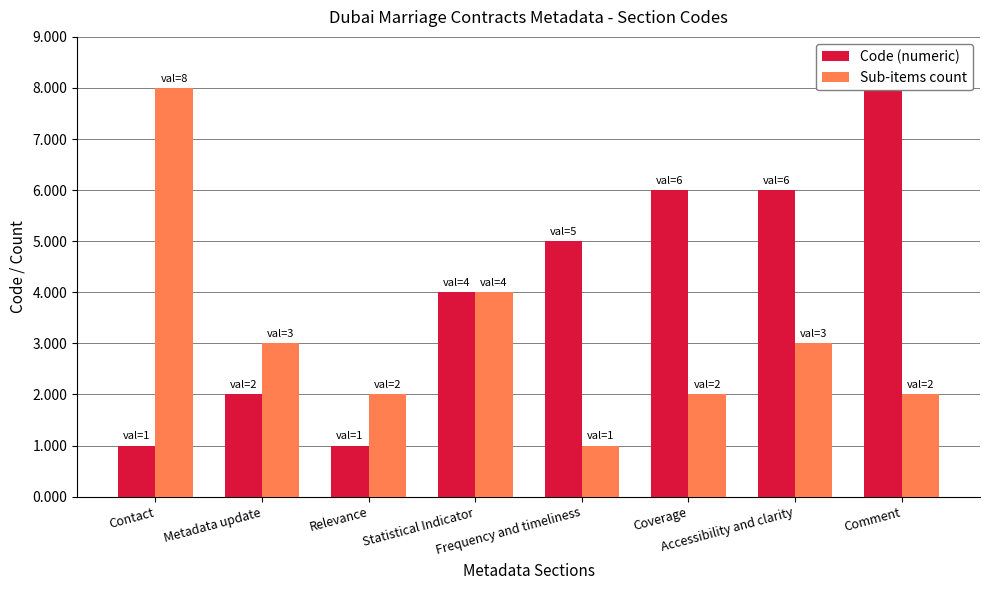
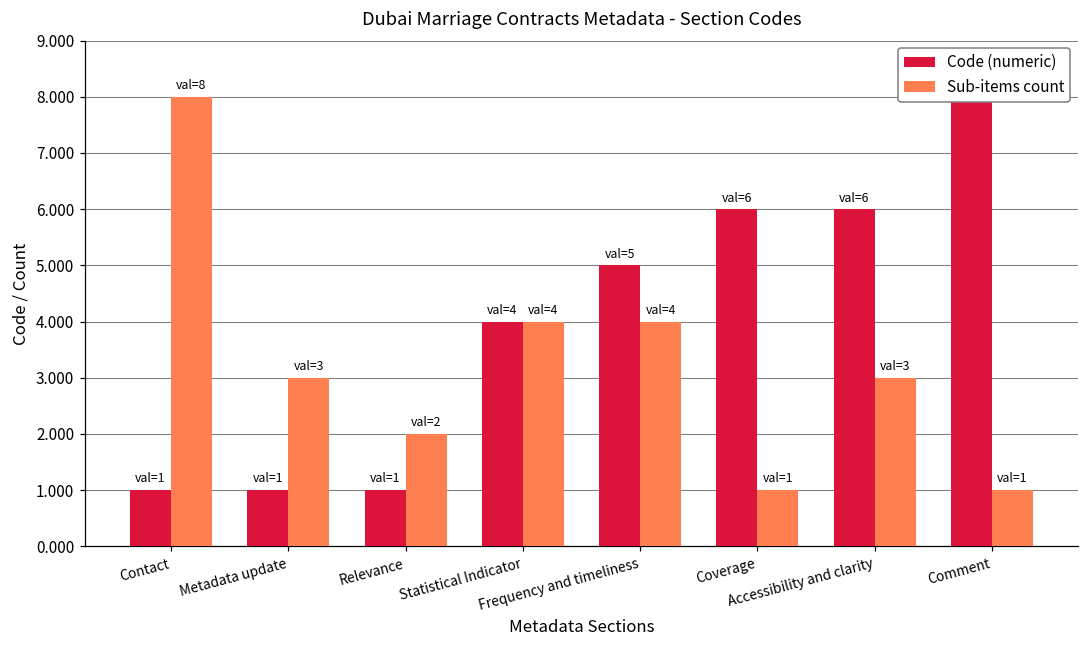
Code (numeric), Metadata update: 2 -> 1
Sub-items count, Frequency and timeliness: 1 -> 4
Sub-items count, Coverage: 2 -> 1
Sub-items count, Comment: 2 -> 1
